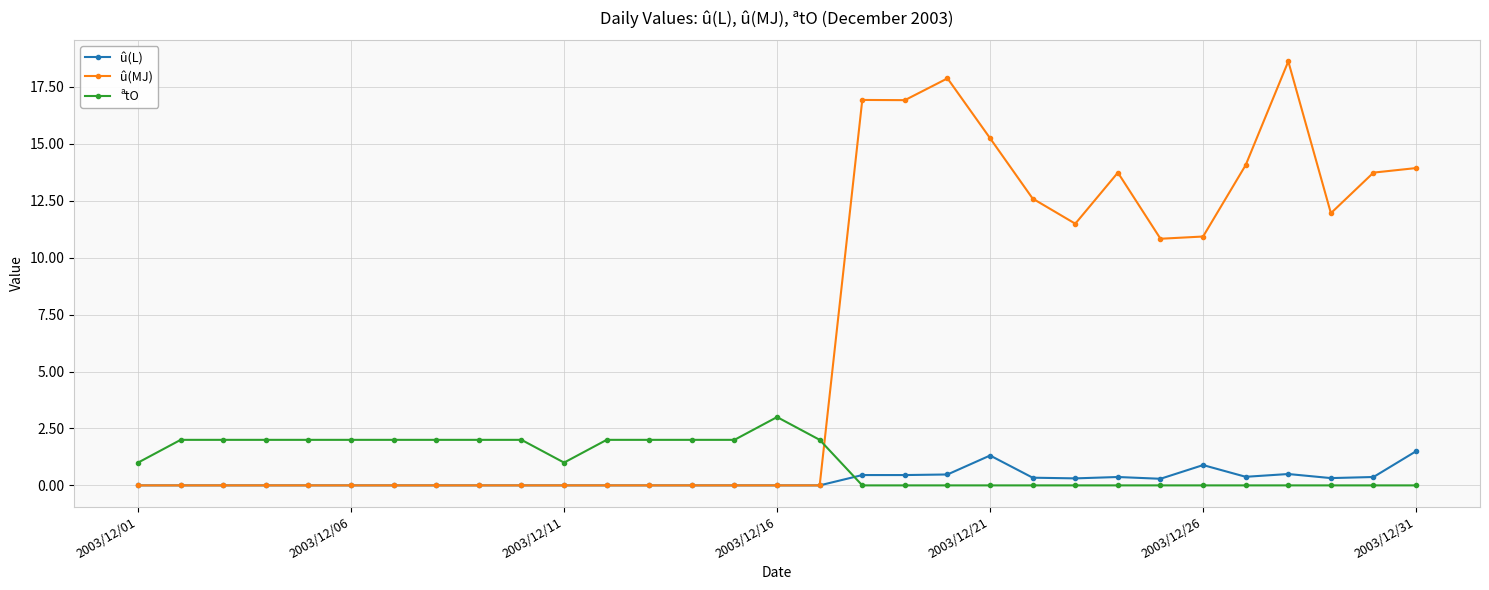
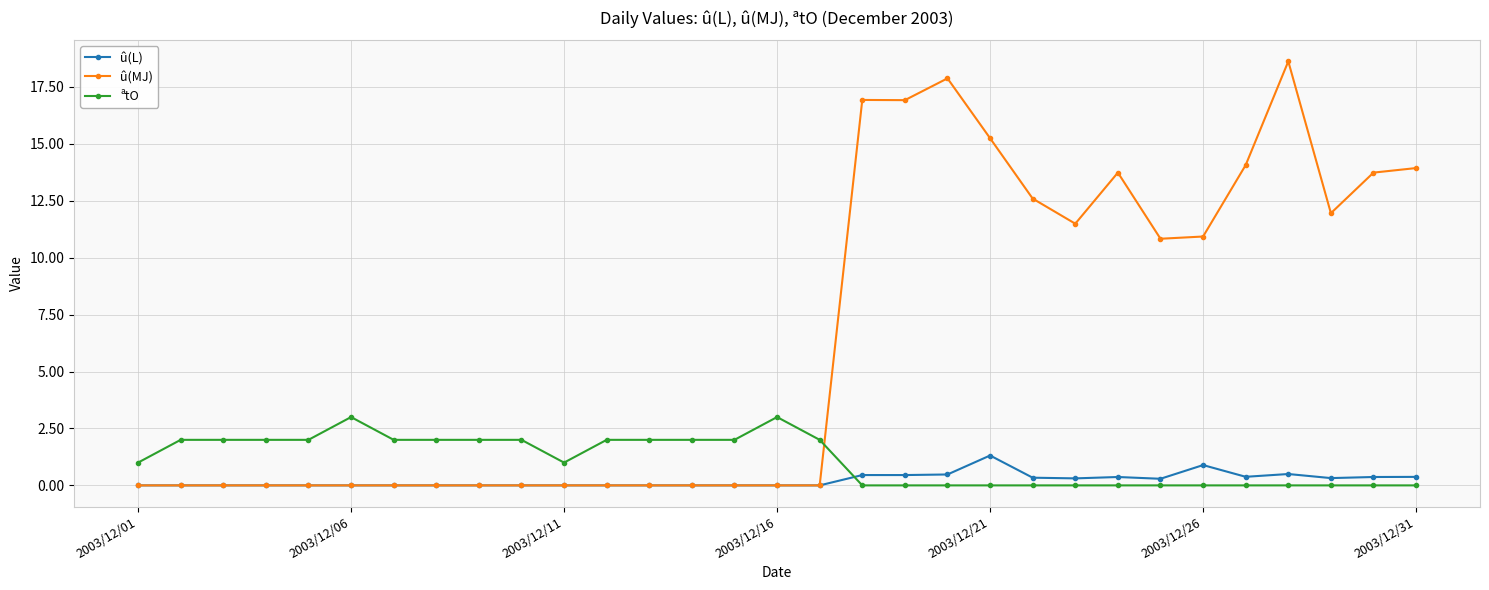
ªtO, 2003/12/06: 2 -> 3
û(L), 2003/12/31: 1.5 -> 0.4
